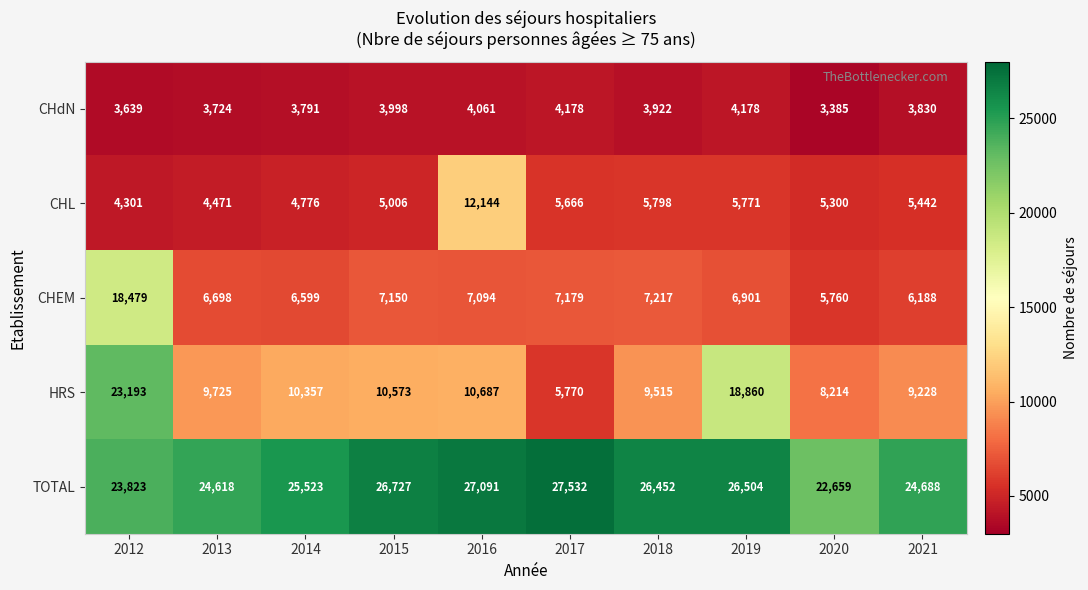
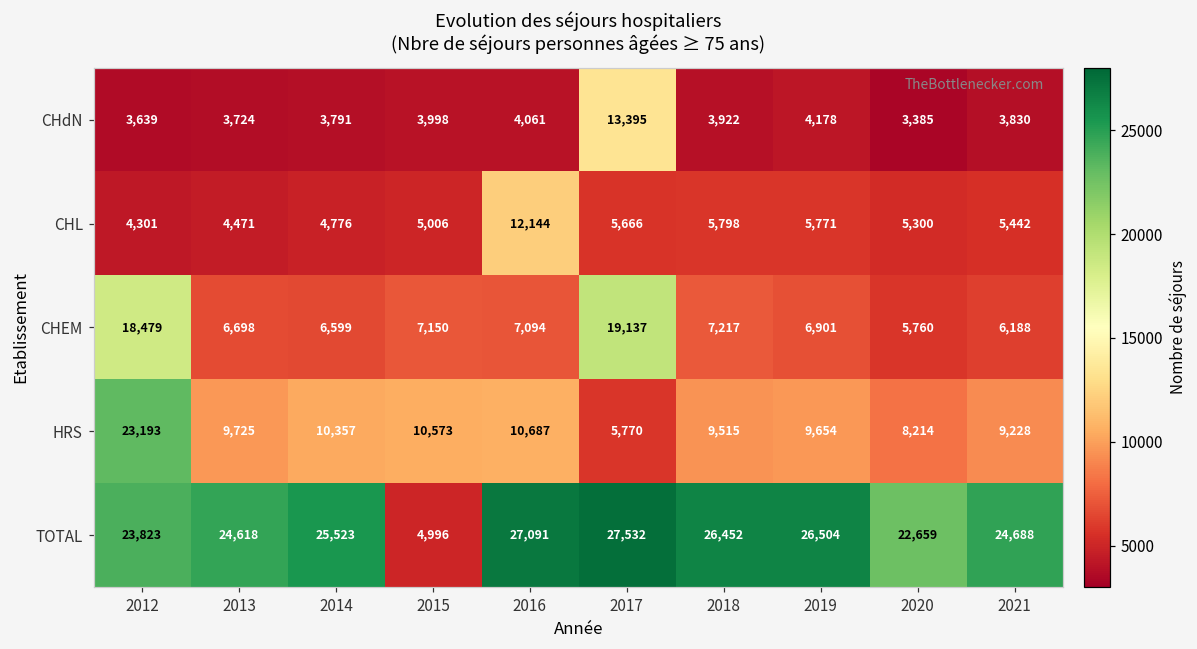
CHdN, 2017: 4,178 -> 13,395
CHEM, 2017: 7,179 -> 19,137
HRS, 2019: 18,860 -> 9,654
TOTAL, 2015: 26,727 -> 4,996
